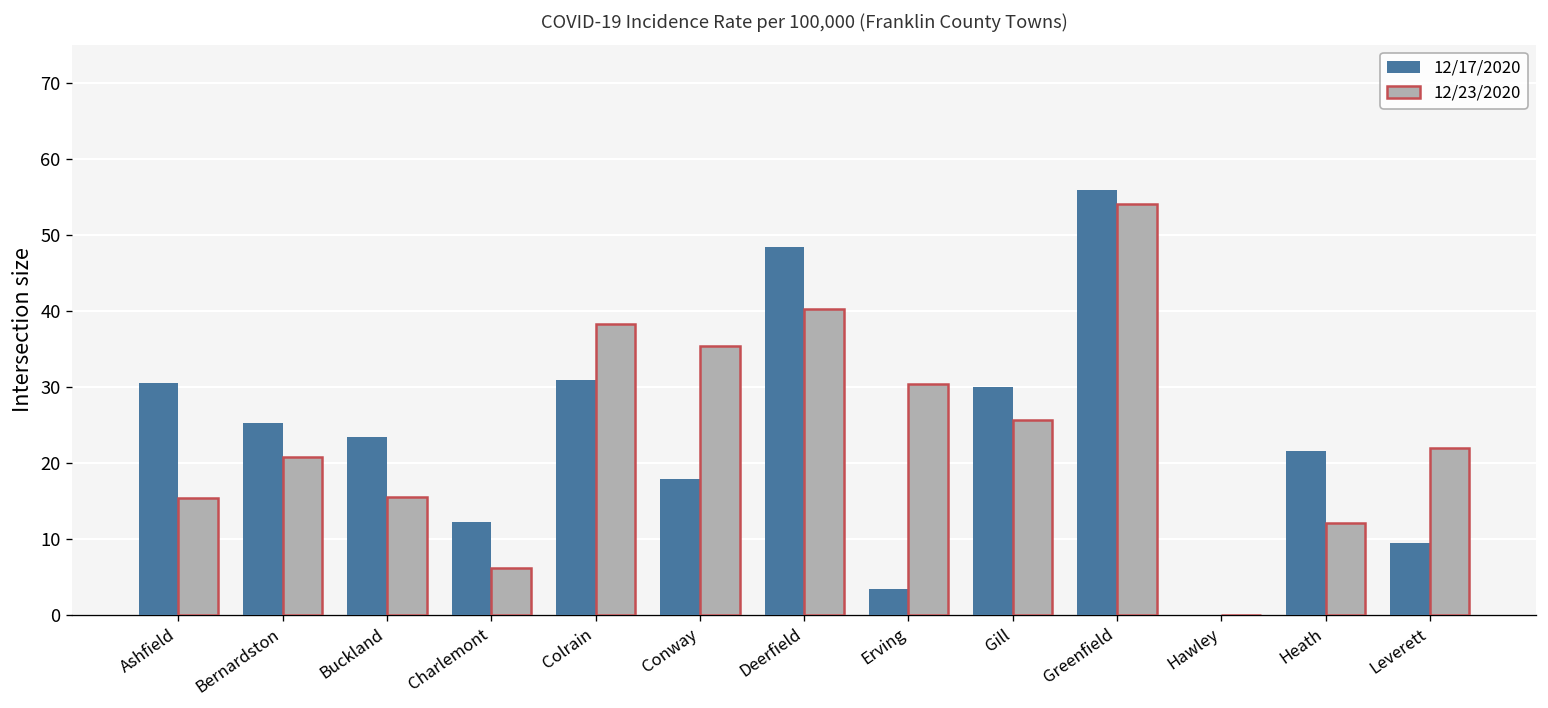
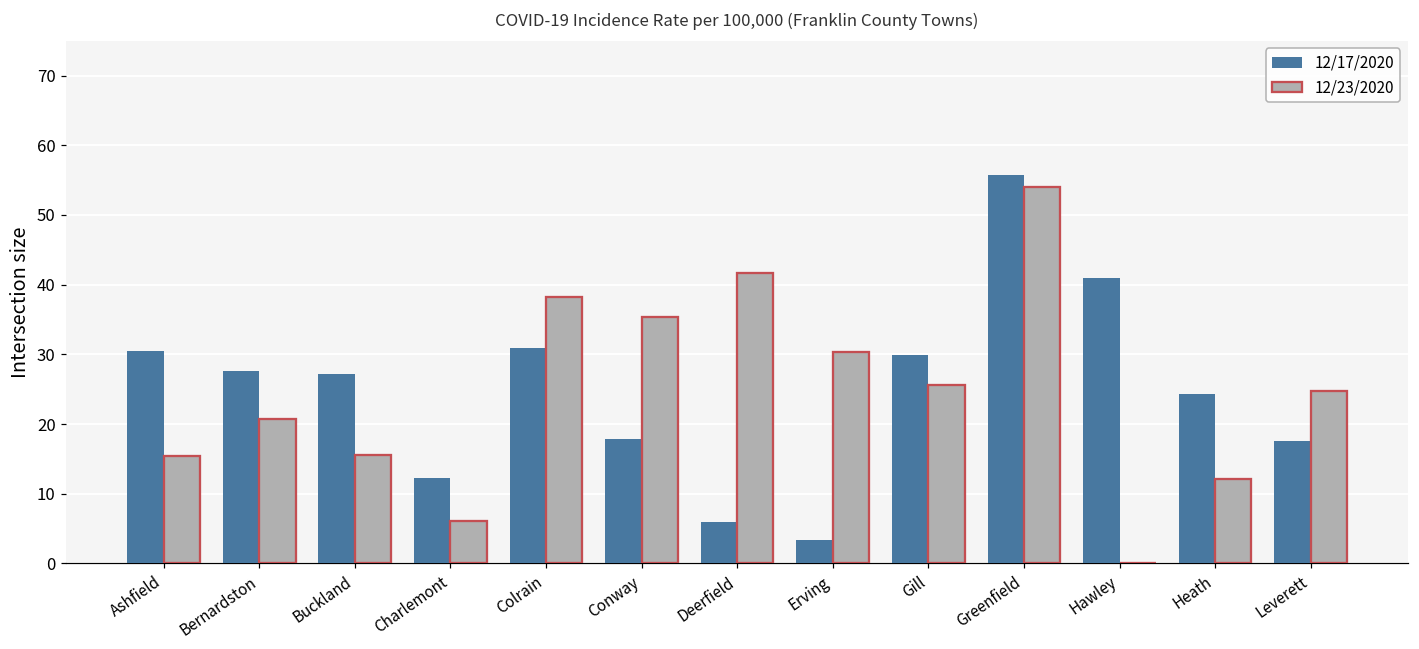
12/17/2020, Bernardston: 25 -> 28
12/17/2020, Buckland: 23 -> 27
12/17/2020, Deerfield: 48 -> 6
12/23/2020, Deerfield: 40 -> 42
12/17/2020, Hawley: 0 -> 41
12/17/2020, Heath: 22 -> 24
12/17/2020, Leverett: 9 -> 18
12/23/2020, Leverett: 22 -> 25
